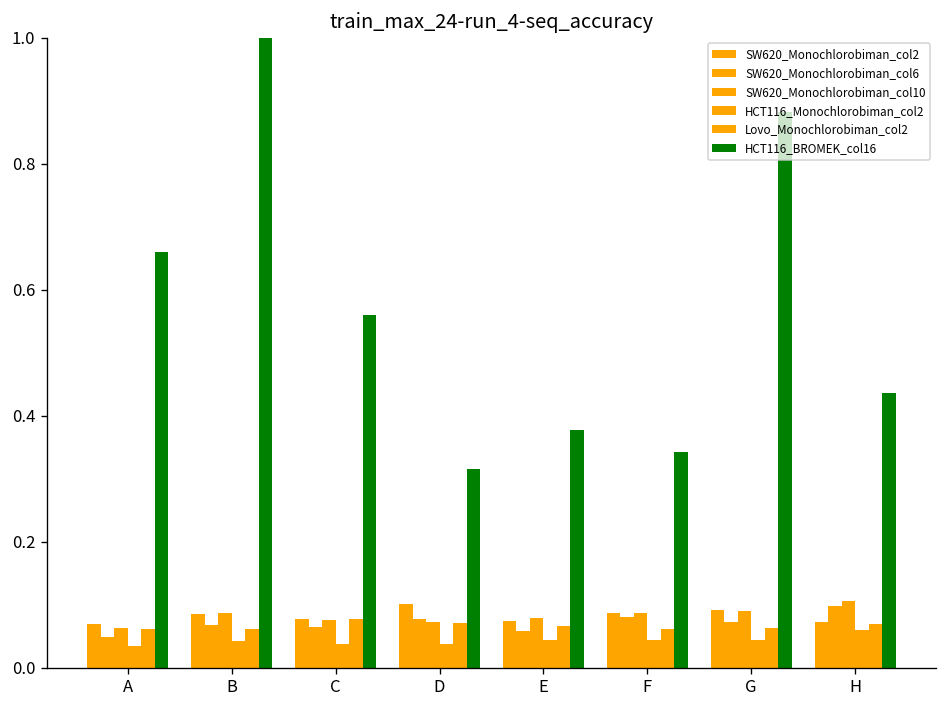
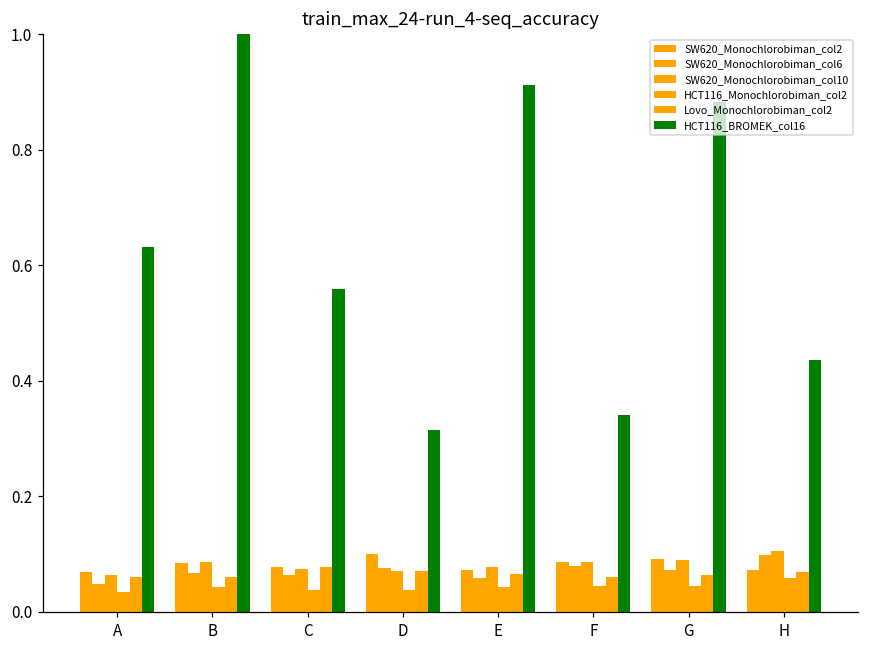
HCT116_BROMEK_col16, A: 0.66 -> 0.63
HCT116_BROMEK_col16, E: 0.38 -> 0.91
